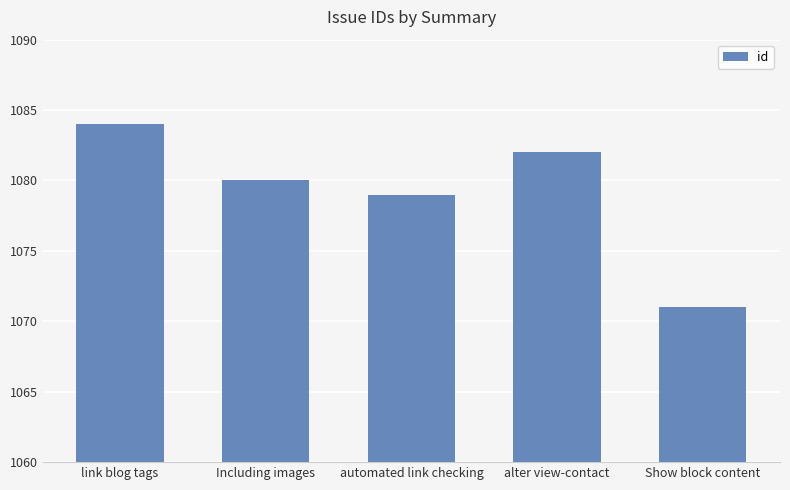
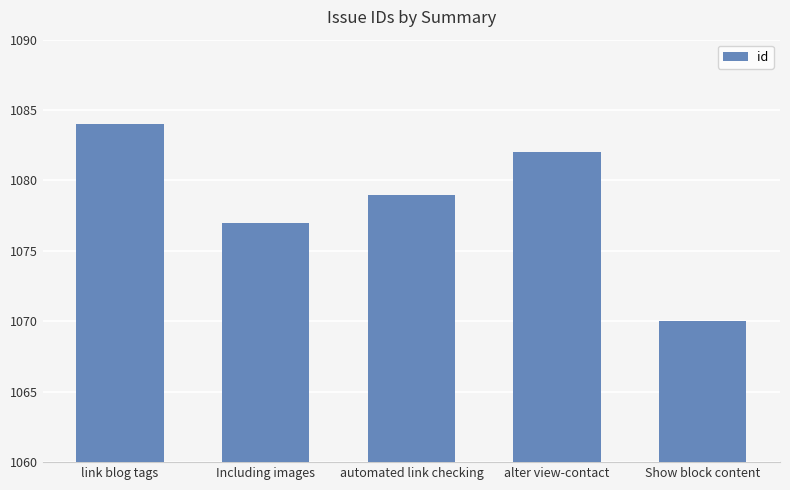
Including images: 1080 -> 1077
Show block content: 1071 -> 1070
